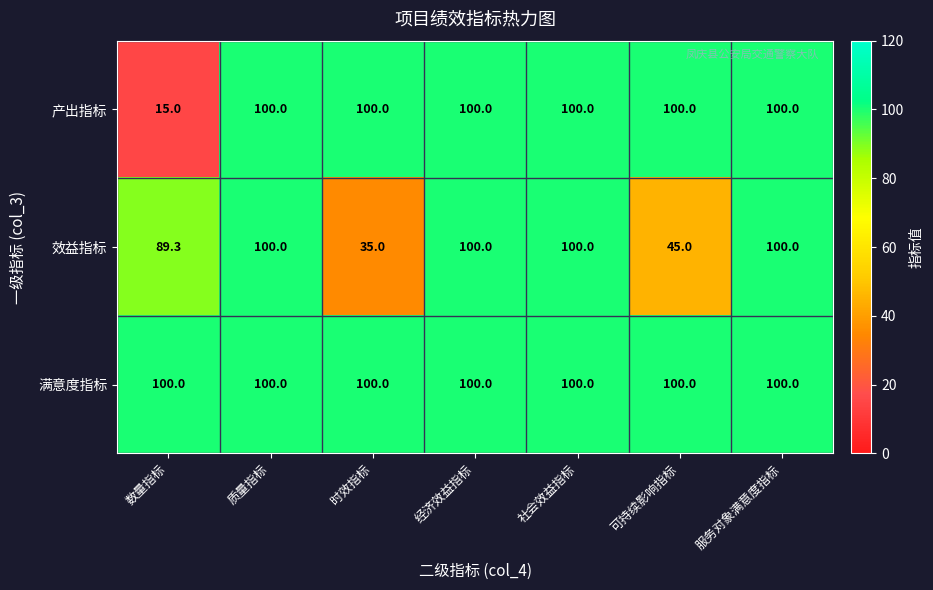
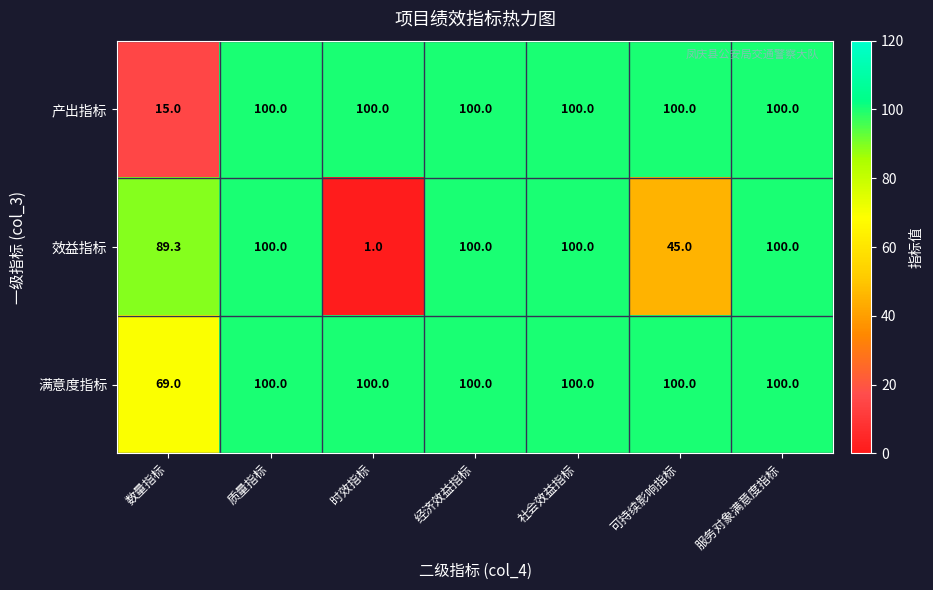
效益指标, 时效指标: 35.0 -> 1.0
满意度指标, 数量指标: 100.0 -> 69.0
